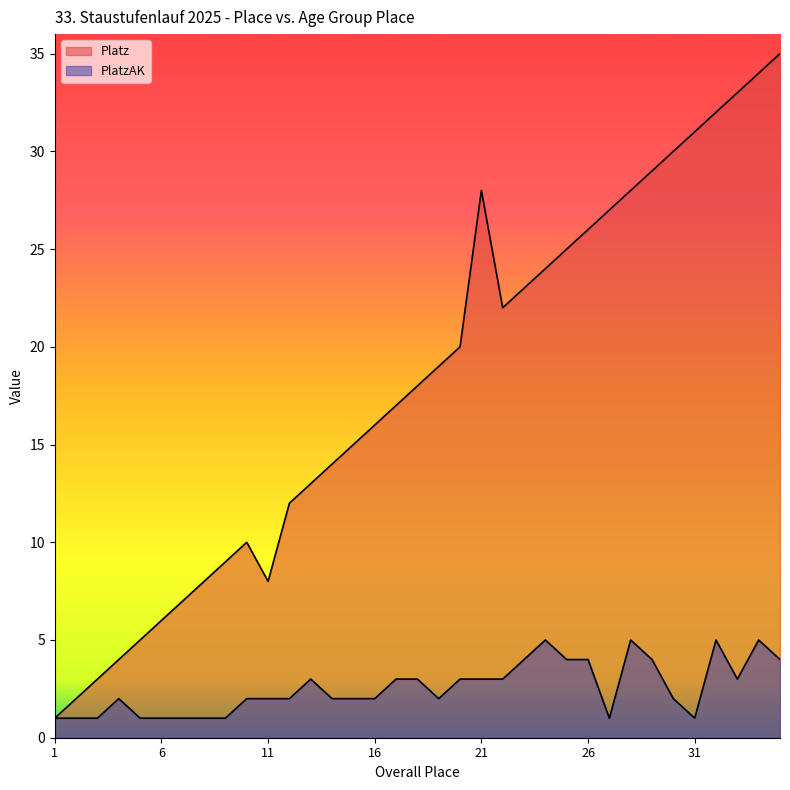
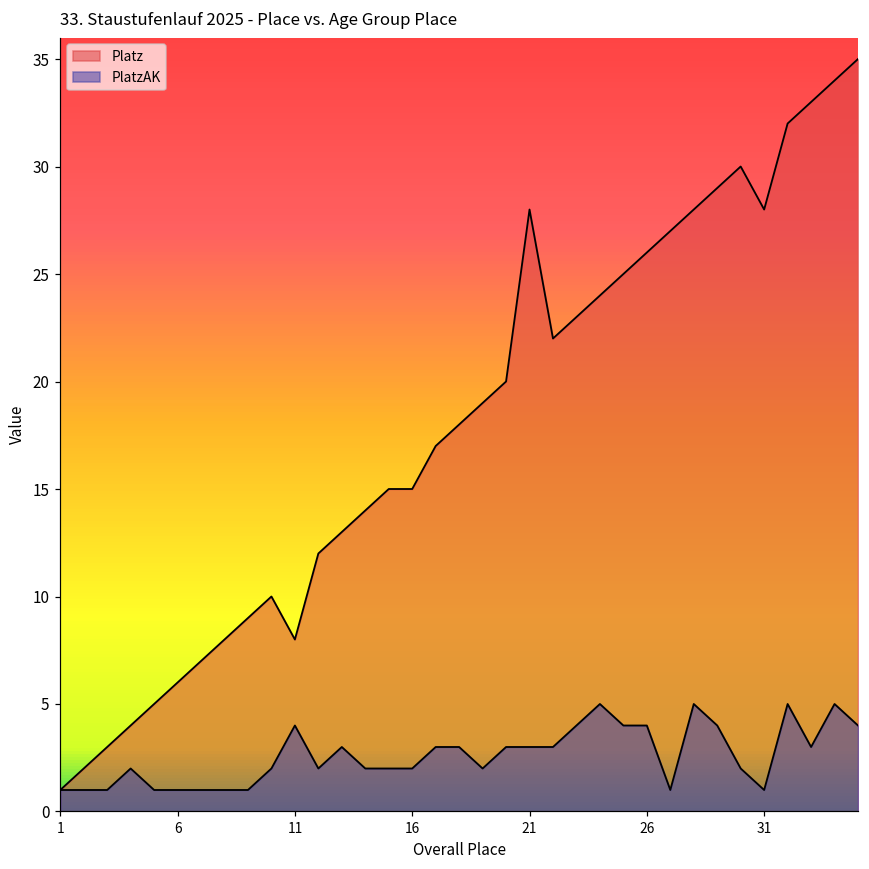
PlatzAK, 11: 2 -> 4
Platz, 16: 16 -> 15
Platz, 31: 31 -> 28
